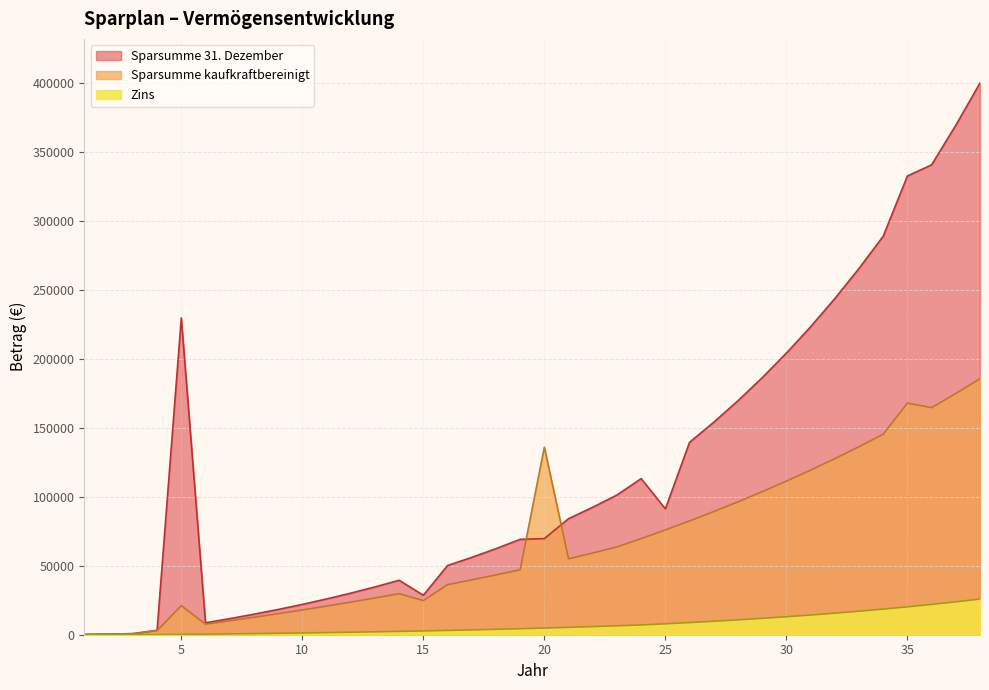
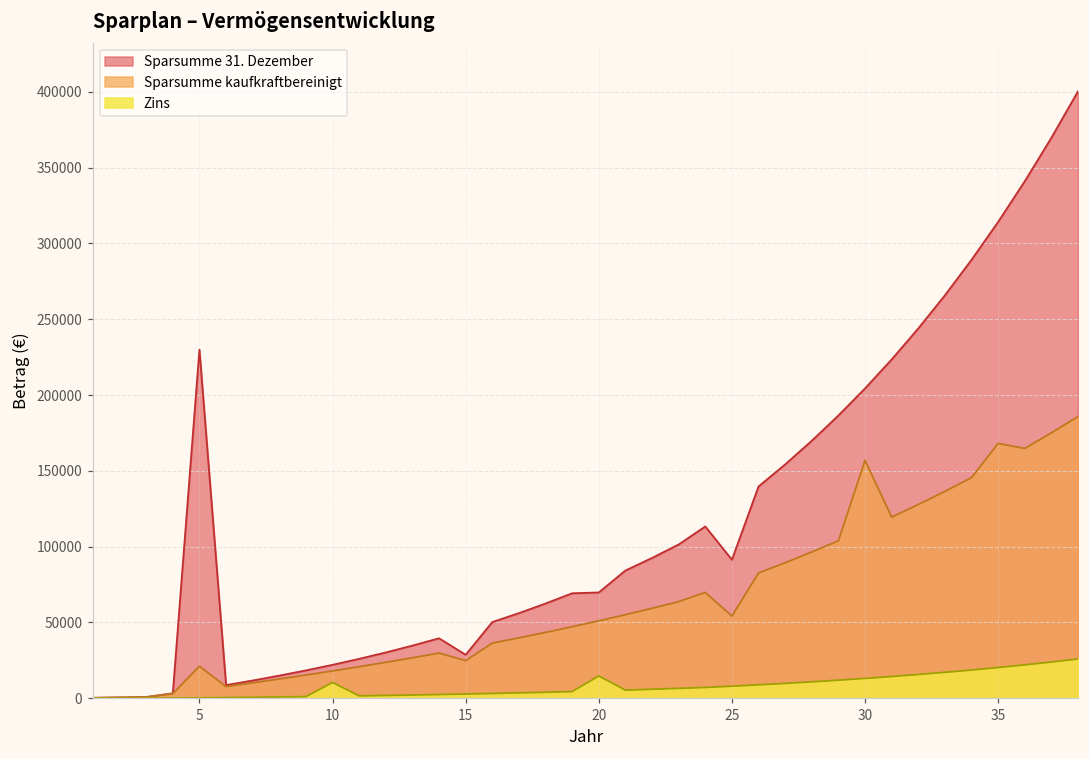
Zins, 10: 1000 -> 10000
Sparsumme kaufkraftbereinigt, 20: 136000 -> 51000
Zins, 20: 5000 -> 15000
Sparsumme kaufkraftbereinigt, 25: 76000 -> 54000
Sparsumme kaufkraftbereinigt, 30: 111000 -> 157000
Sparsumme 31. Dezember, 35: 333000 -> 314000
